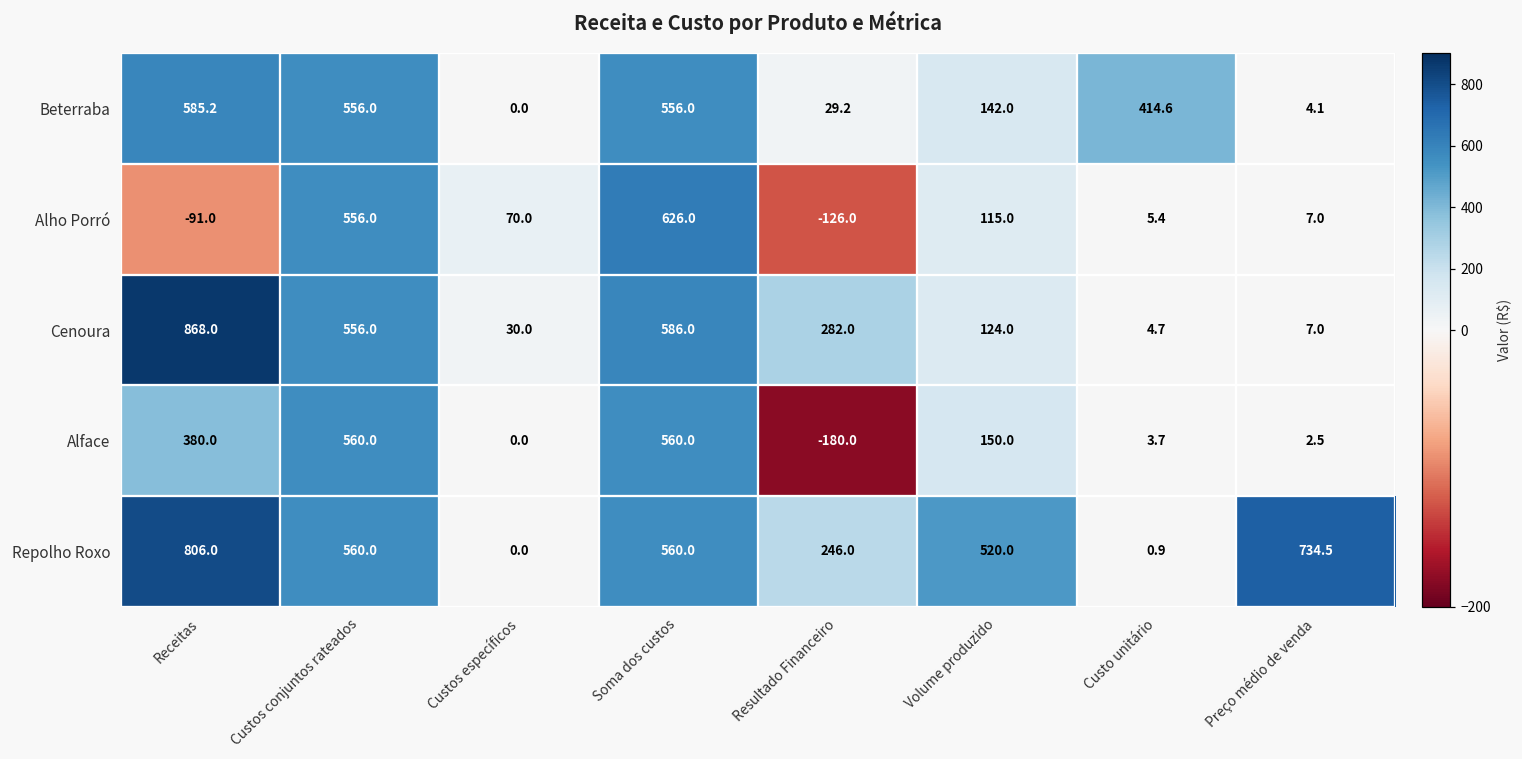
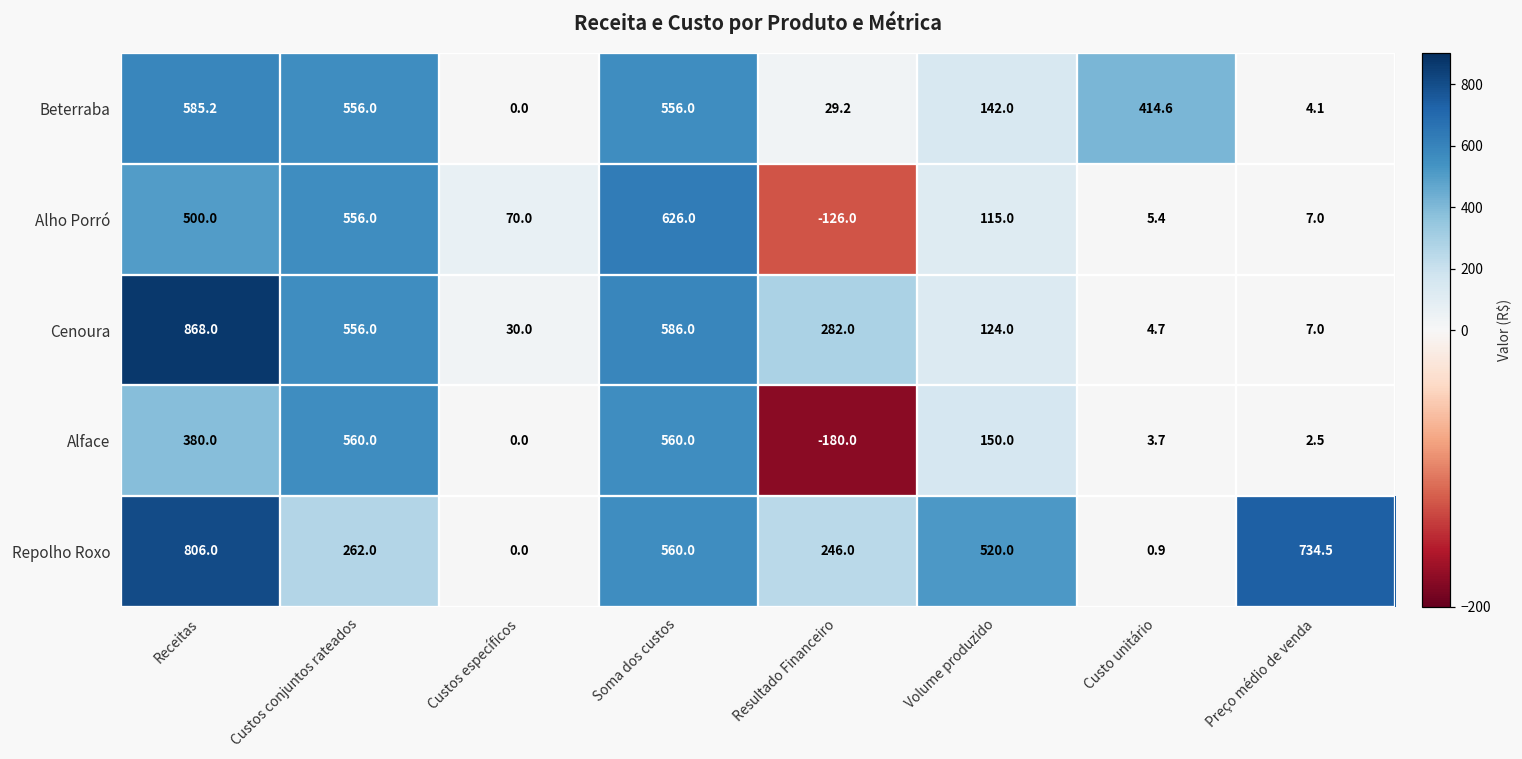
Alho Porró, Receitas: -91.0 -> 500.0
Repolho Roxo, Custos conjuntos rateados: 560.0 -> 262.0
